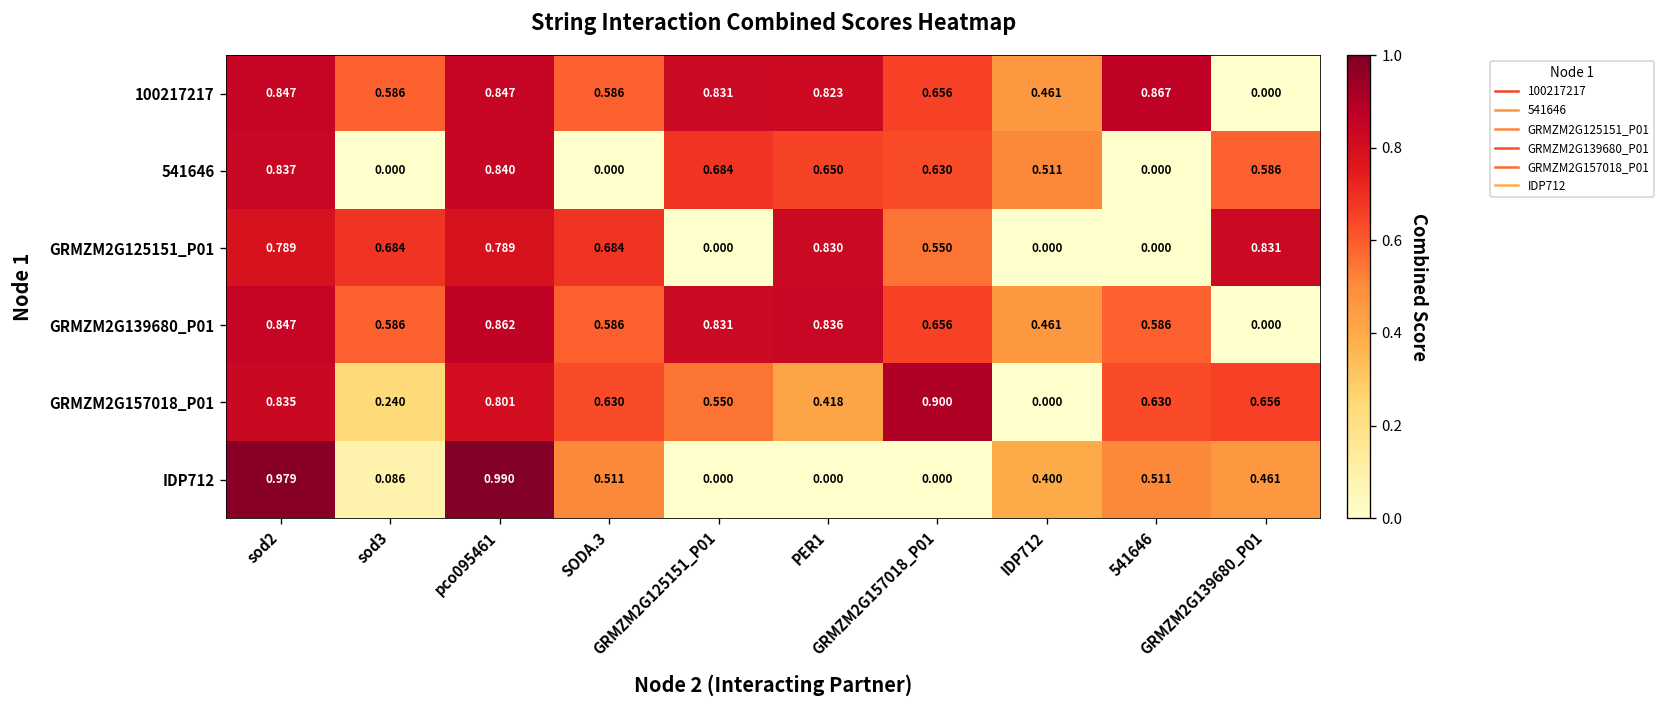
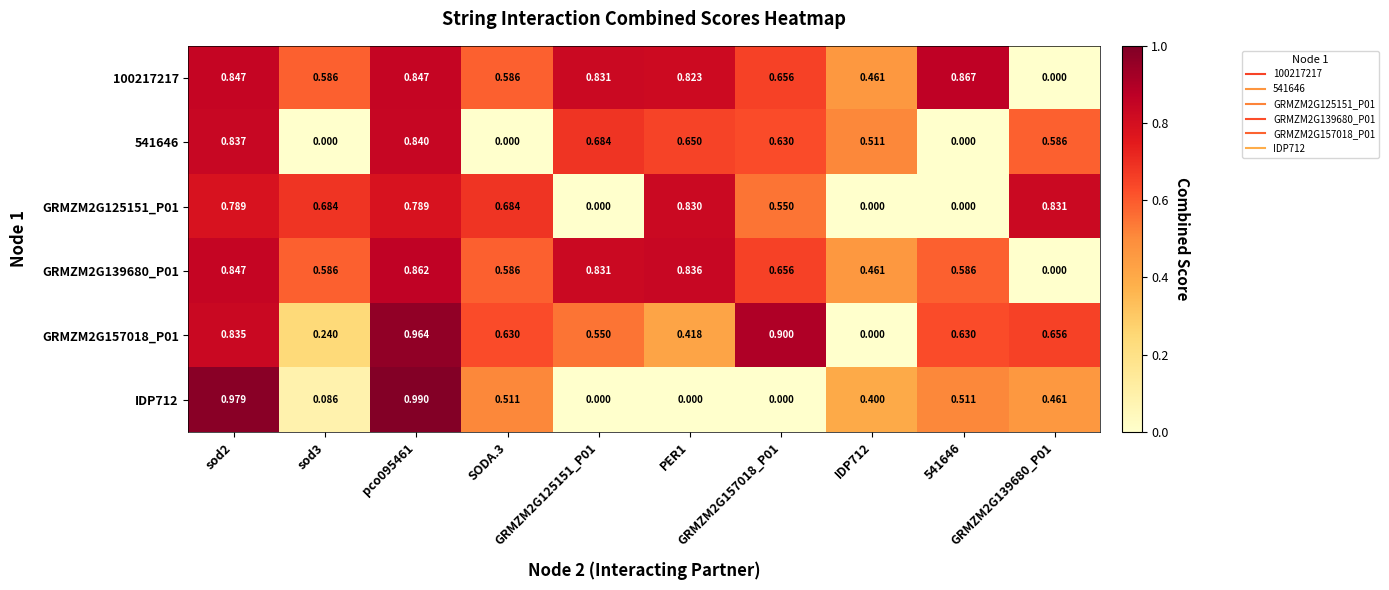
GRMZM2G157018_P01, pco095461: 0.801 -> 0.964
